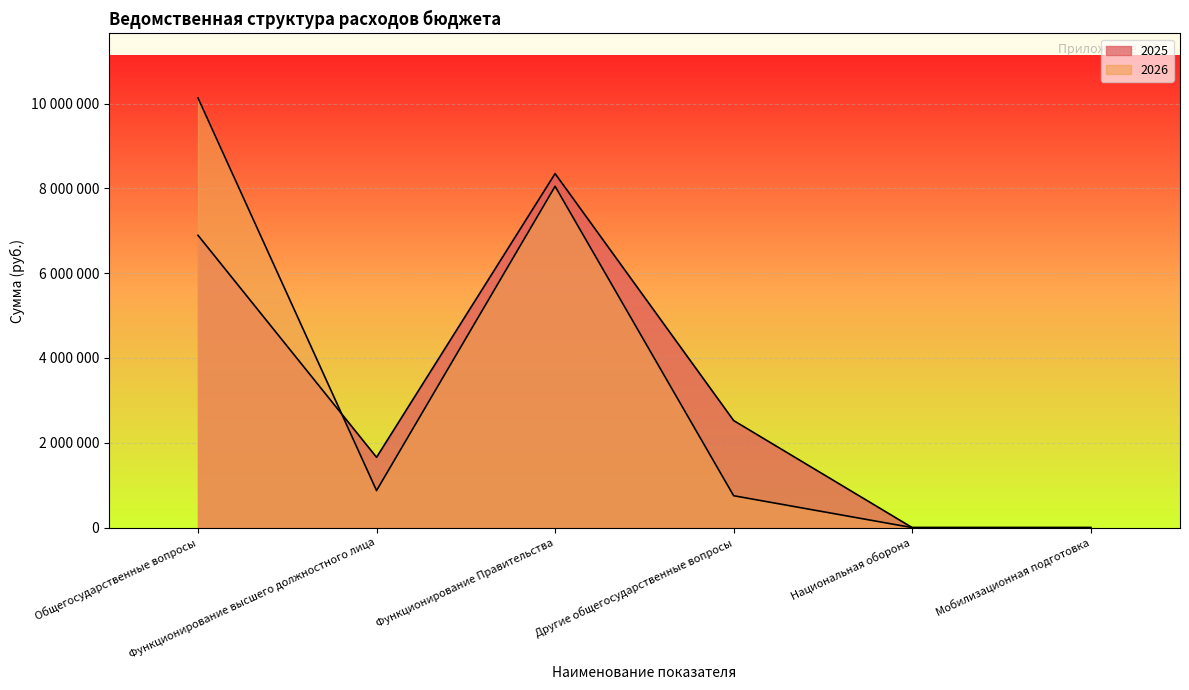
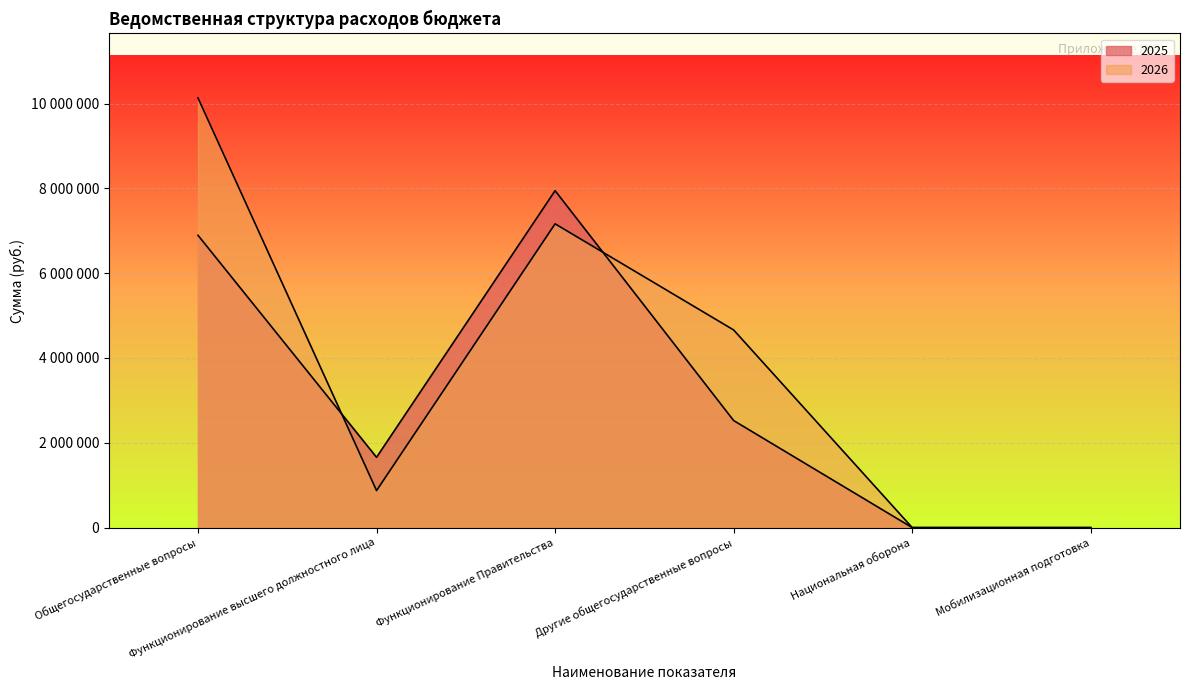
2025, Функционирование Правительства: 8300000 -> 7900000
2026, Функционирование Правительства: 8000000 -> 7200000
2026, Другие общегосударственные вопросы: 800000 -> 4700000
